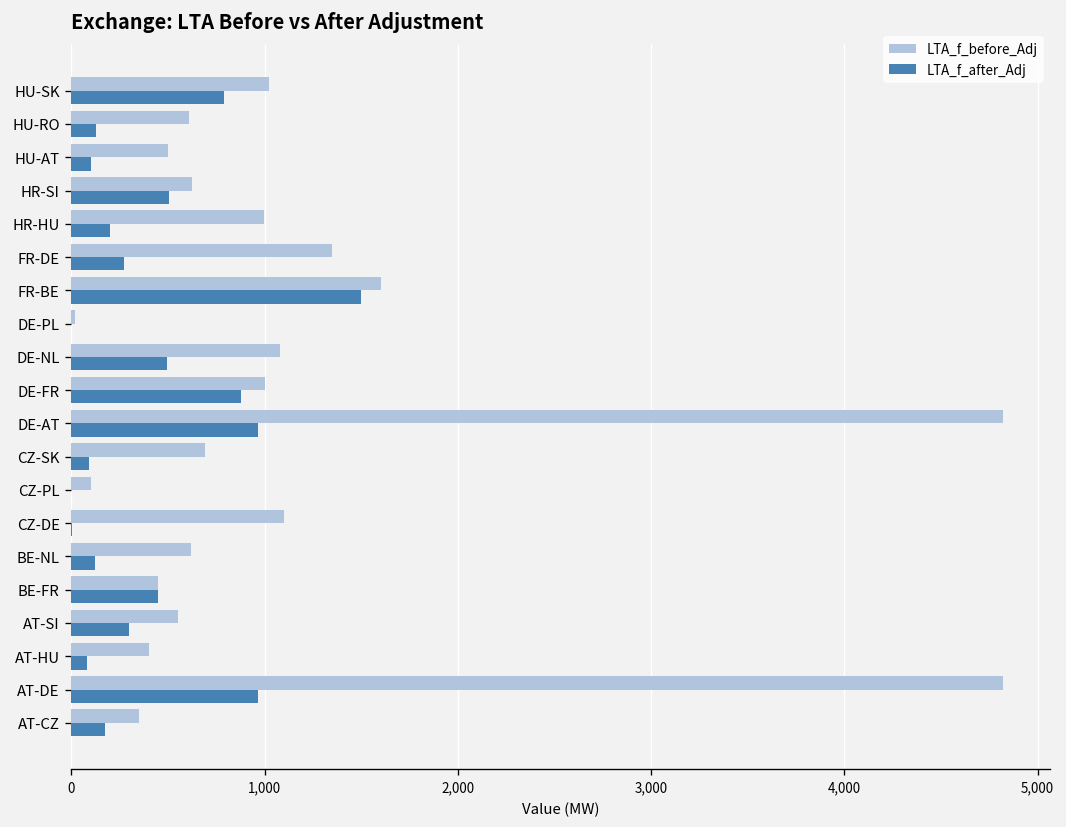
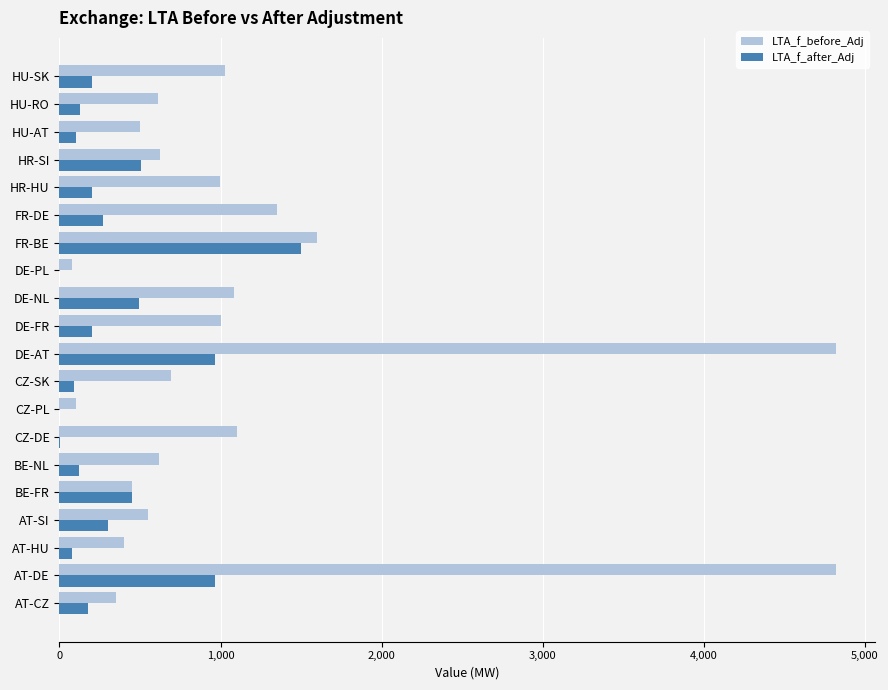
LTA_f_after_Adj, HU-SK: 790 -> 210
LTA_f_before_Adj, DE-PL: 20 -> 80
LTA_f_after_Adj, DE-FR: 880 -> 200
